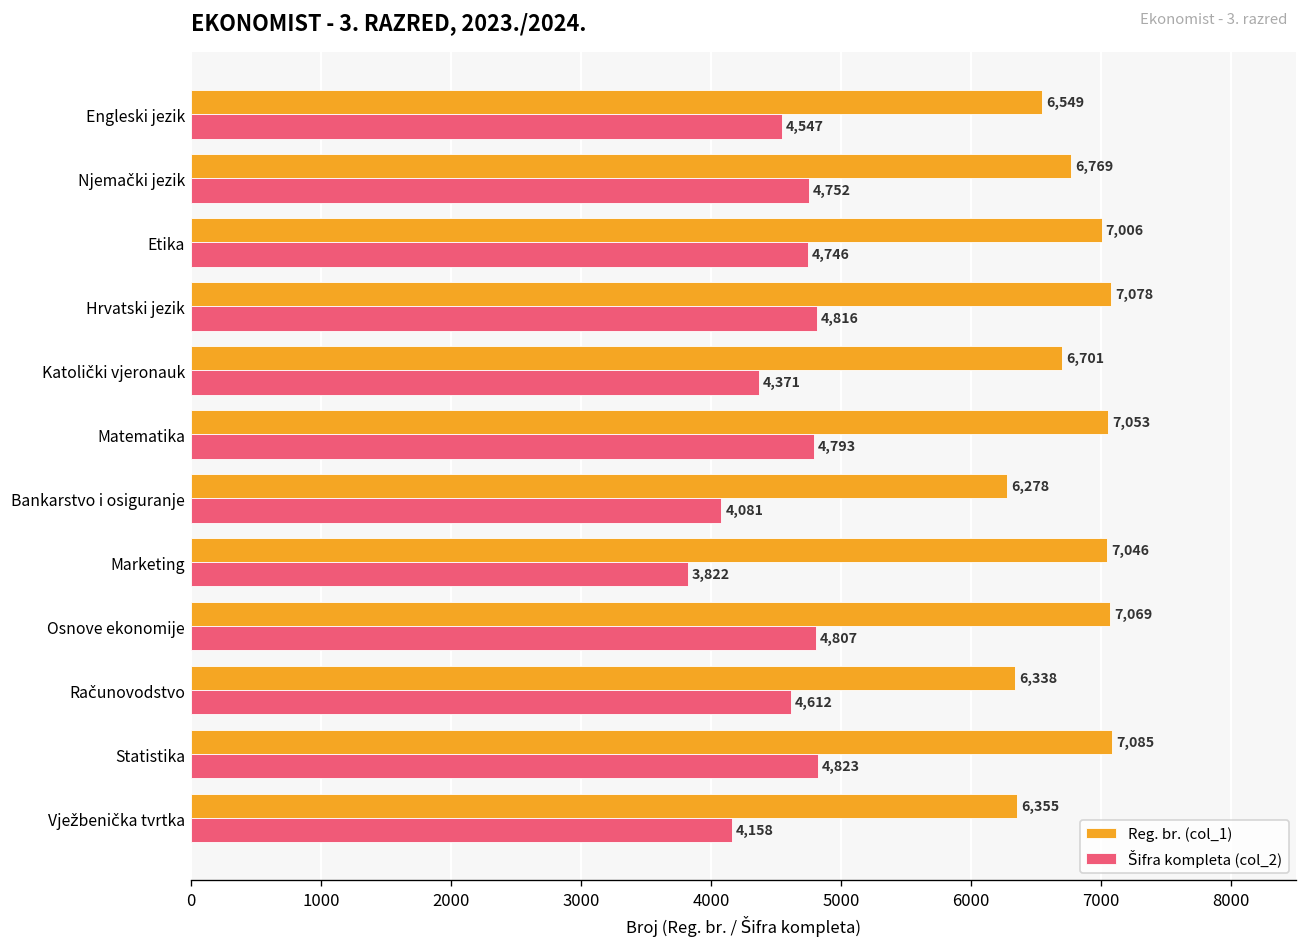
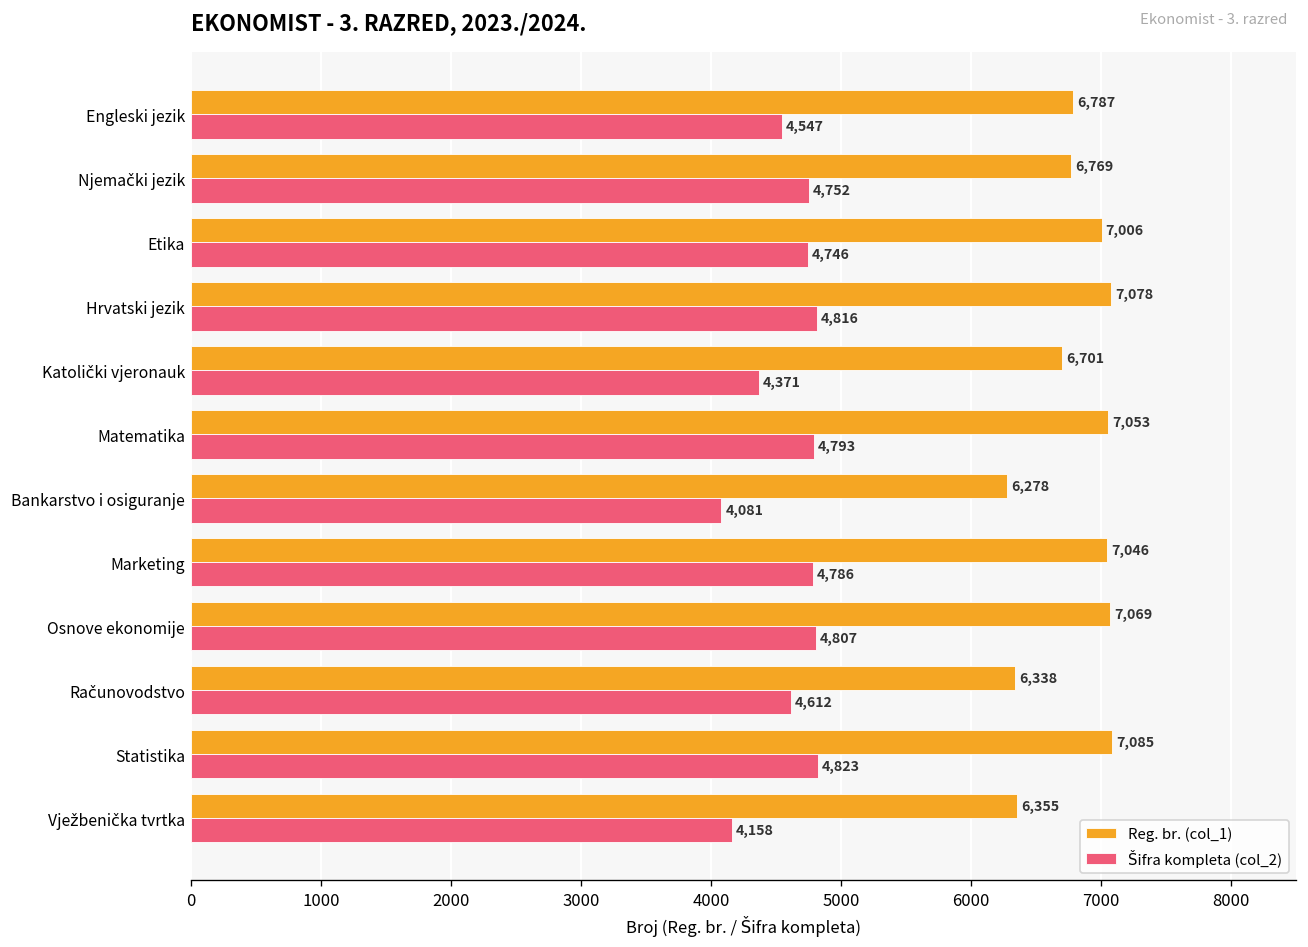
Reg. br. (col_1), Engleski jezik: 6,549 -> 6,787
Šifra kompleta (col_2), Marketing: 3,822 -> 4,786
